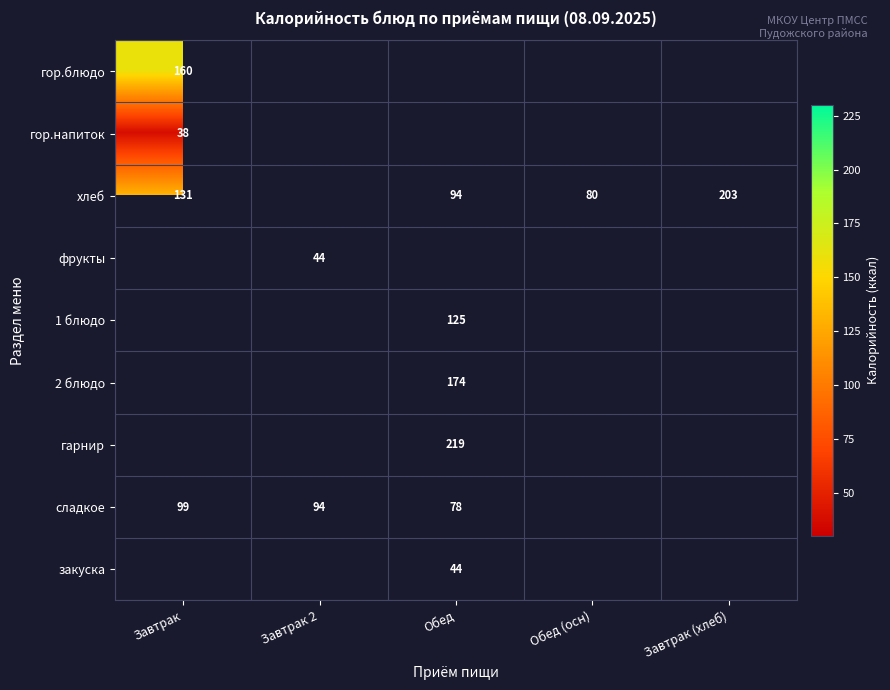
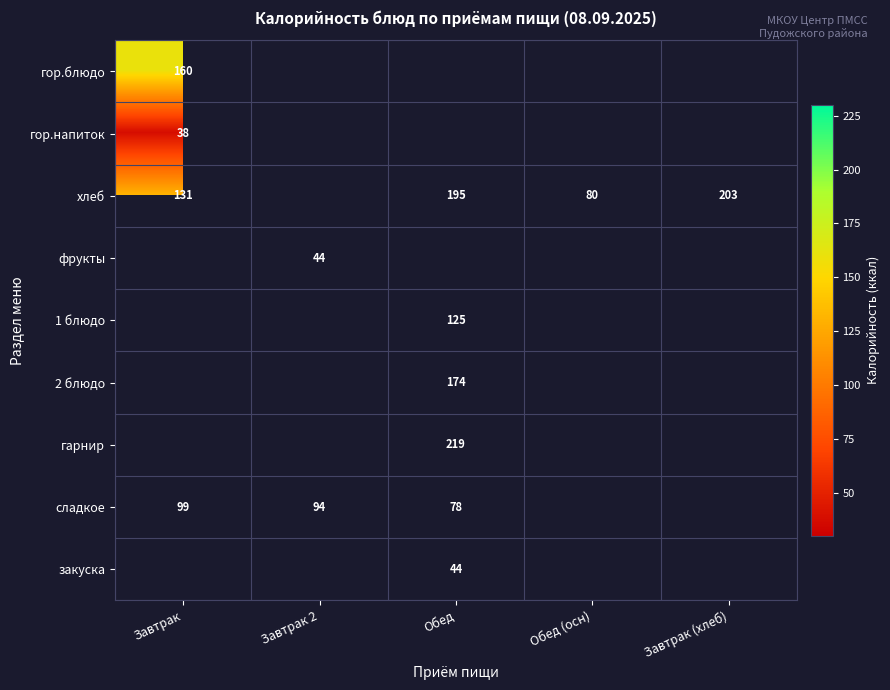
хлеб, Обед: 94 -> 195
